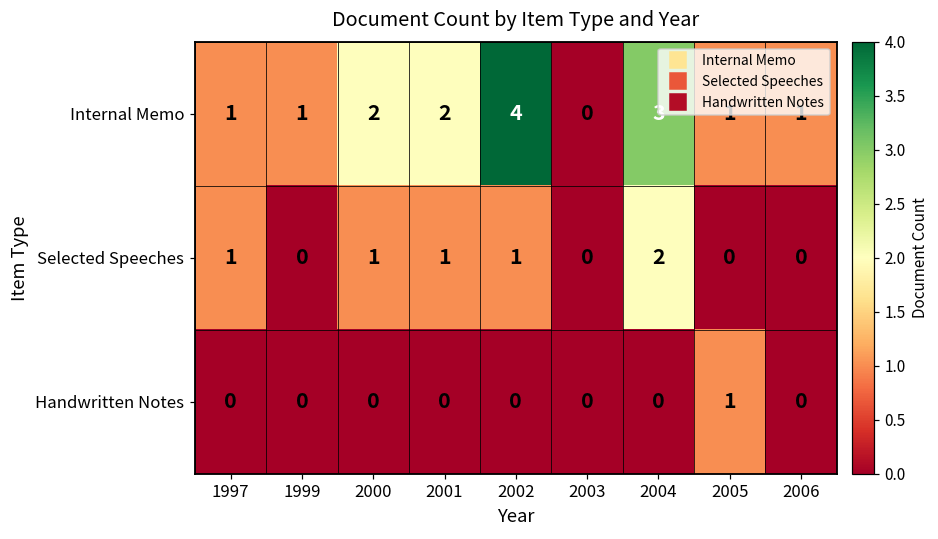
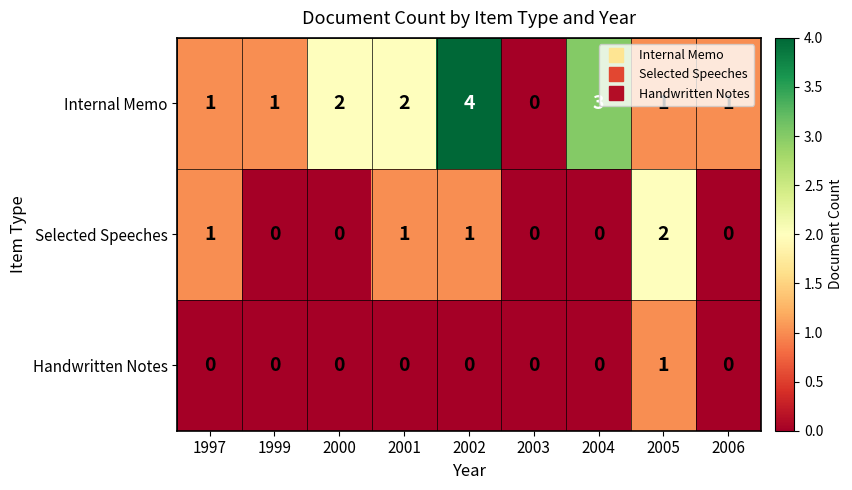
Selected Speeches, 2000: 1 -> 0
Selected Speeches, 2004: 2 -> 0
Selected Speeches, 2005: 0 -> 2
